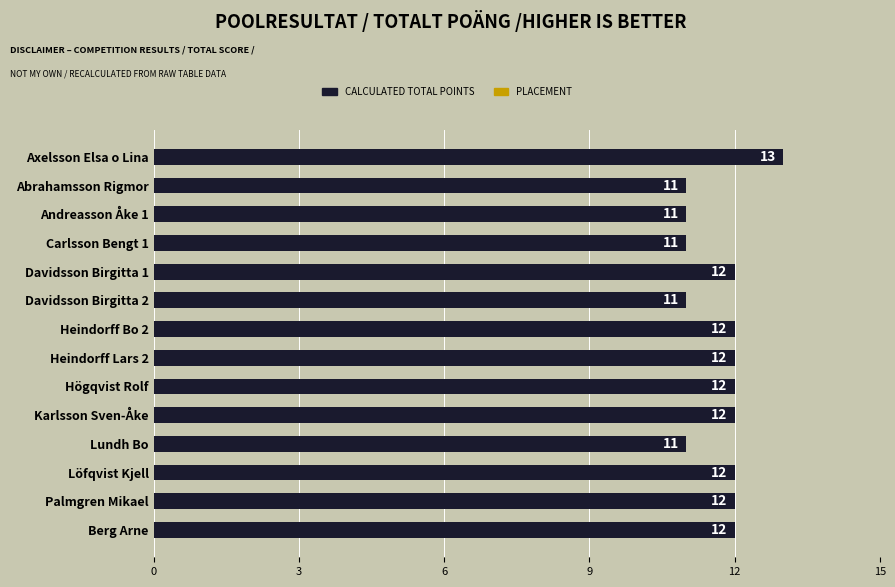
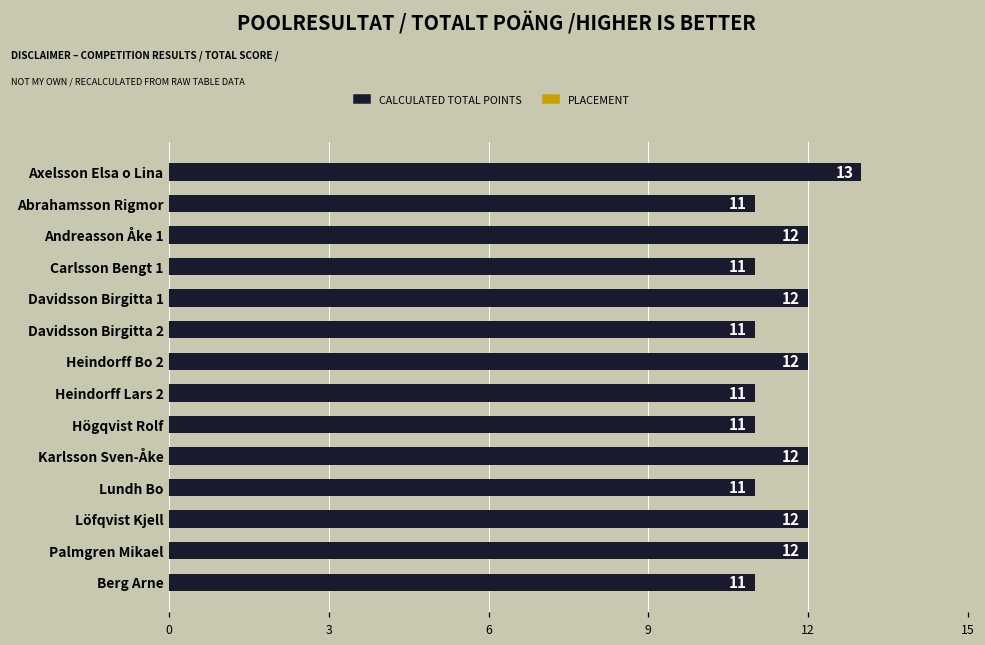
Andreasson Åke 1: 11 -> 12
Heindorff Lars 2: 12 -> 11
Högqvist Rolf: 12 -> 11
Berg Arne: 12 -> 11
